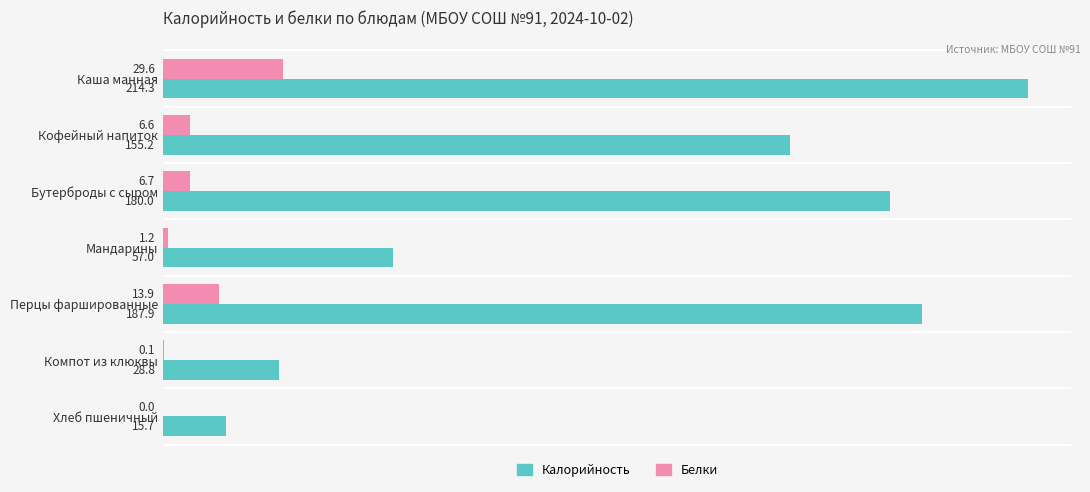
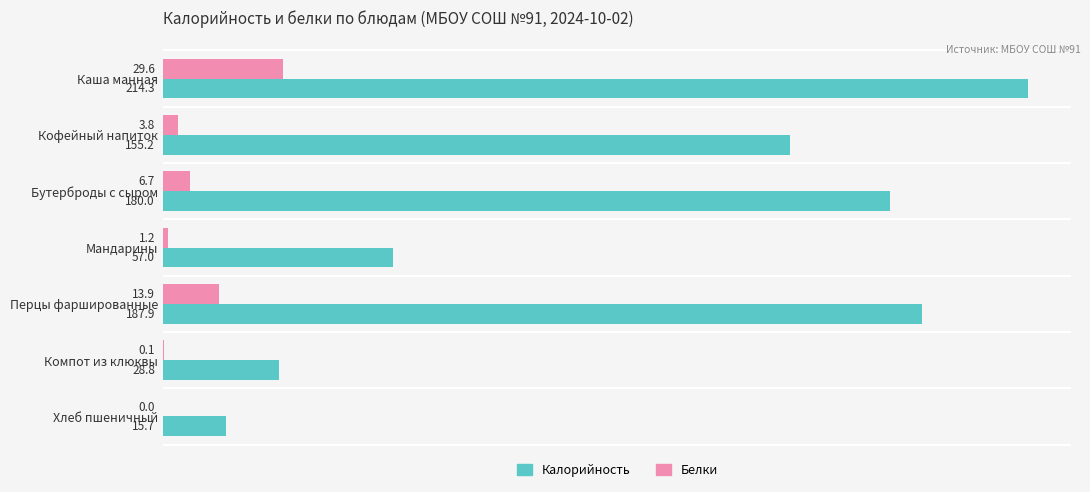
Белки, Кофейный напиток: 6.6 -> 3.8
